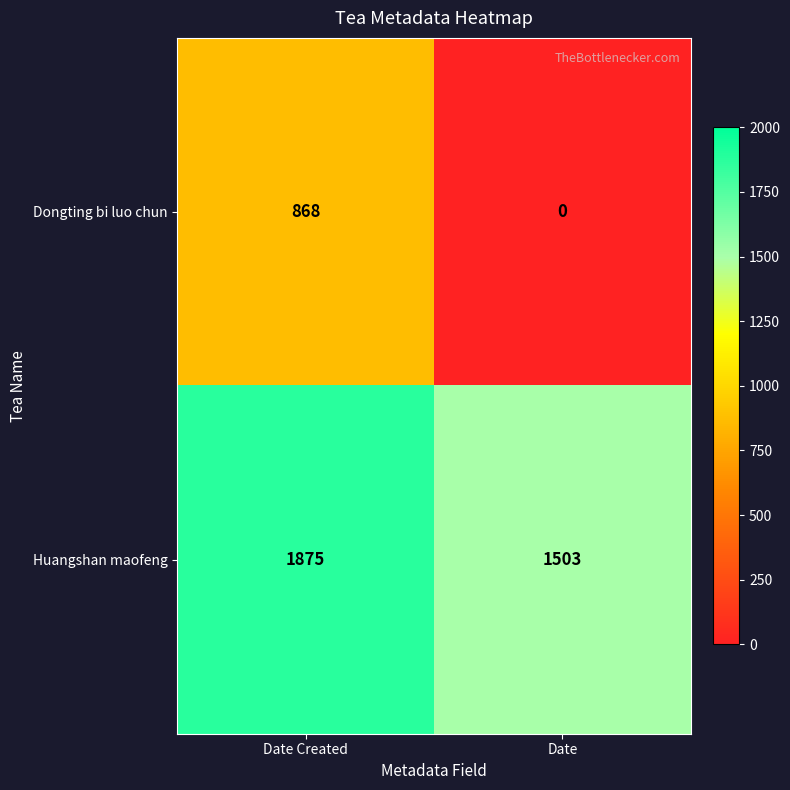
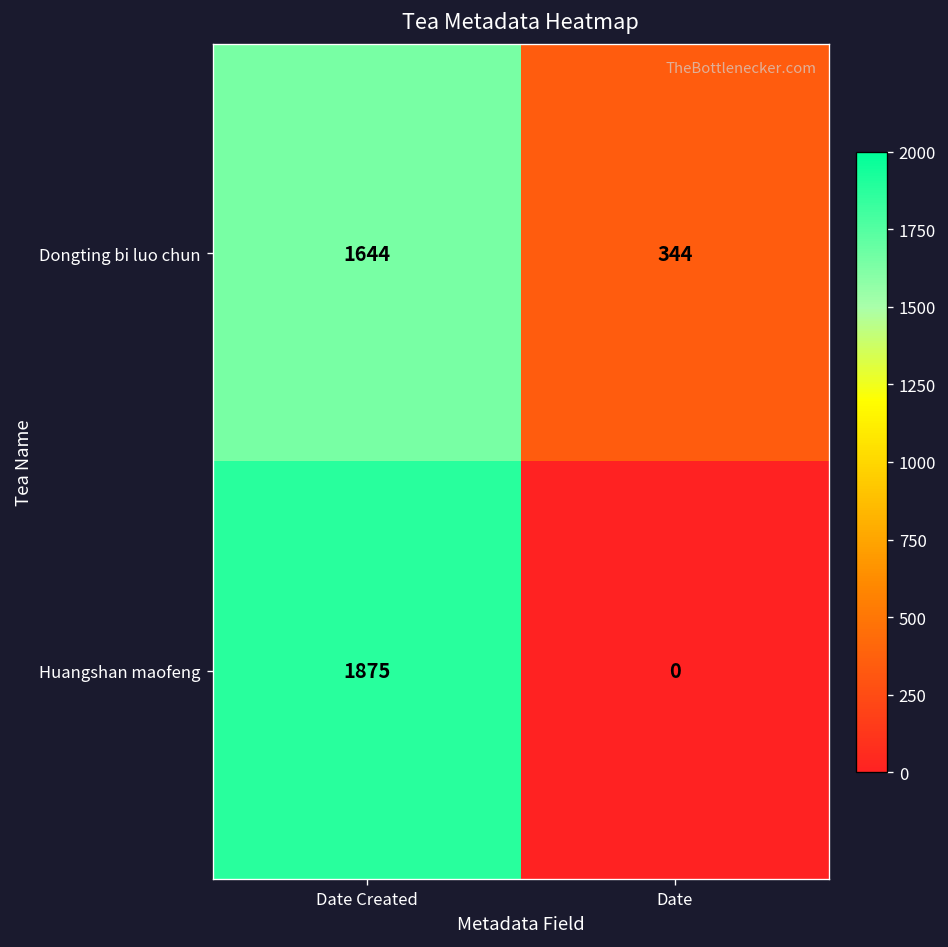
Dongting bi luo chun, Date Created: 868 -> 1644
Dongting bi luo chun, Date: 0 -> 344
Huangshan maofeng, Date: 1503 -> 0
